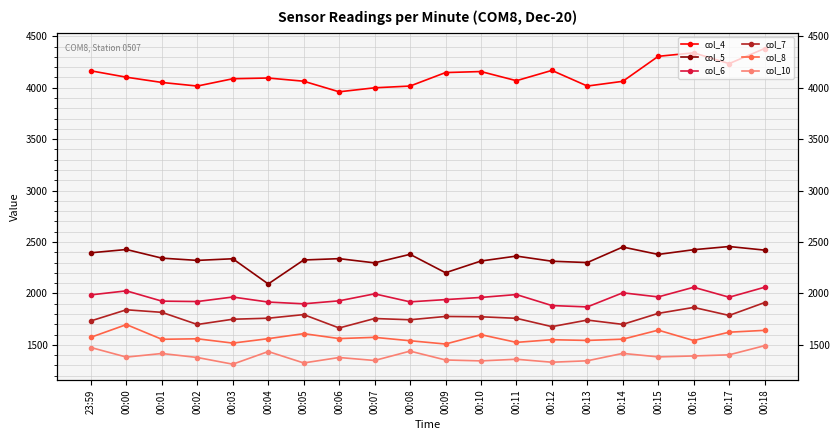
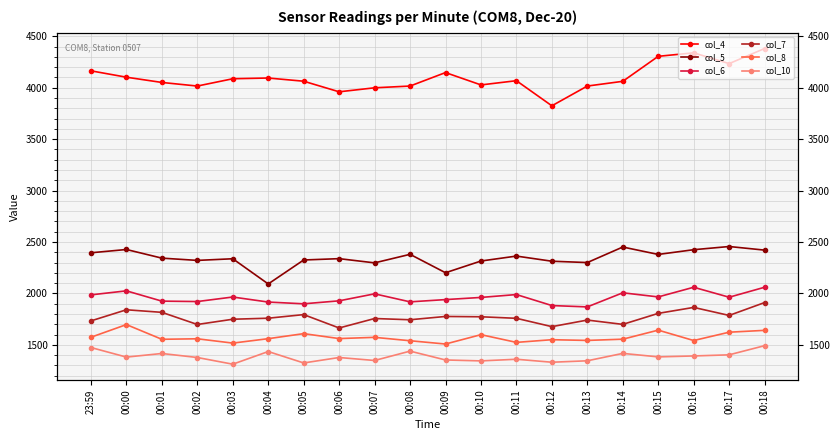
col_4, 00:10: 4160 -> 4030
col_4, 00:12: 4170 -> 3820
